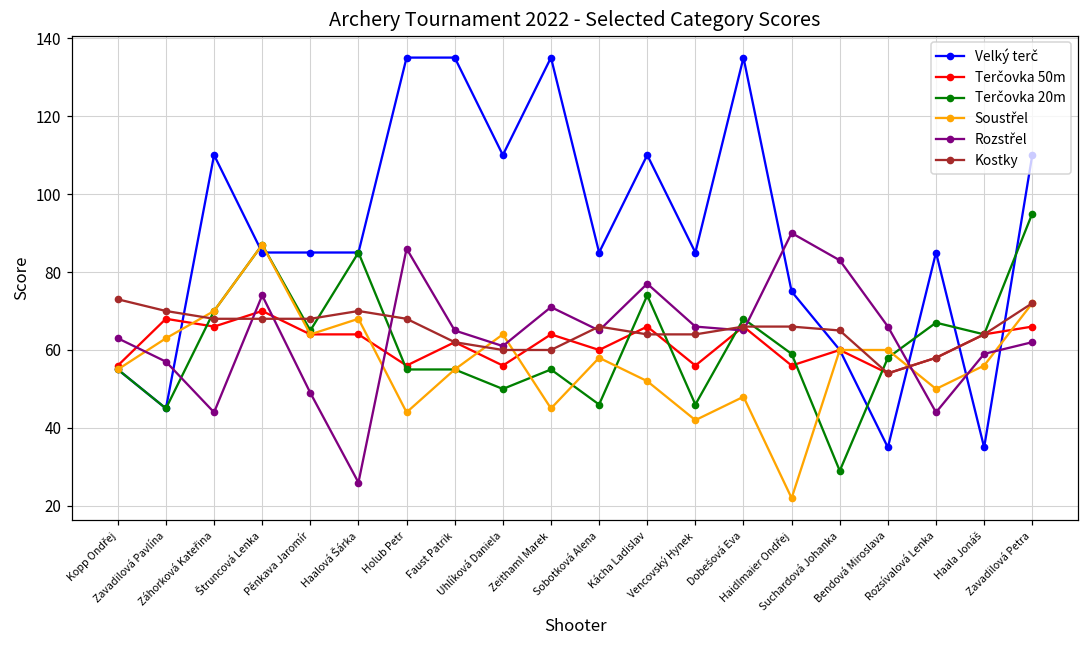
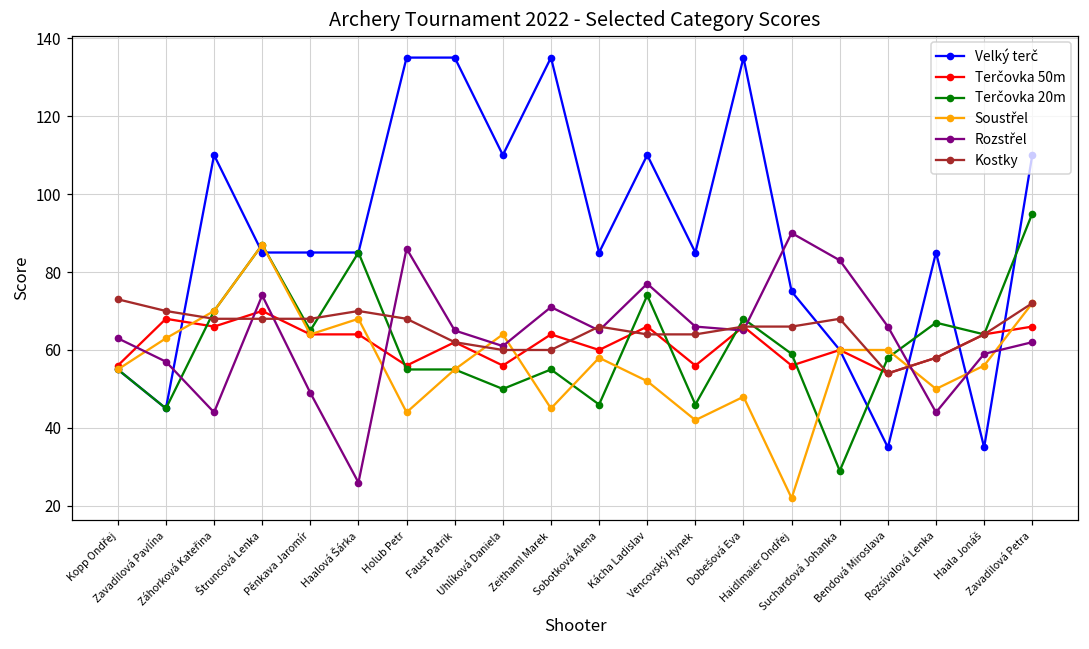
Kostky, Suchardová Johanka: 65 -> 68
